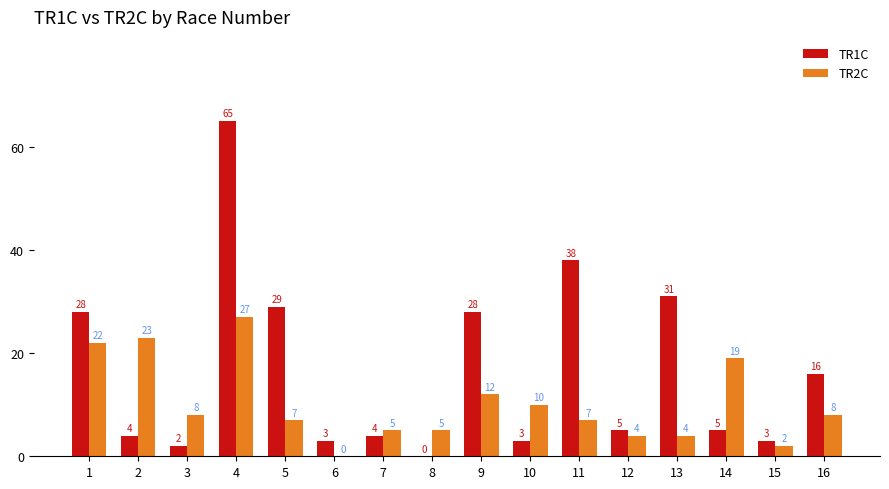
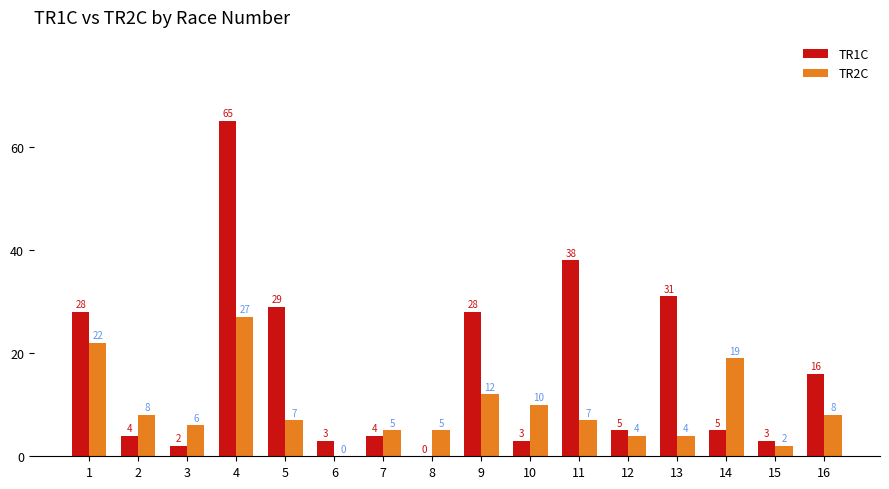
TR2C, 2: 23 -> 8
TR2C, 3: 8 -> 6
